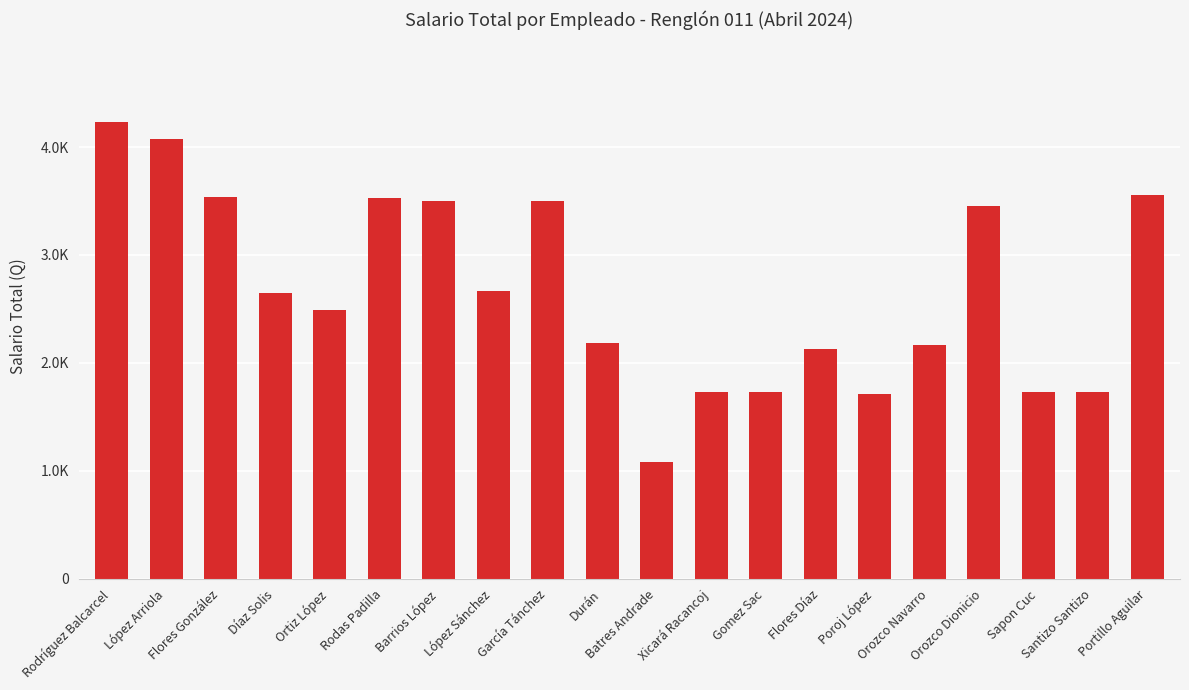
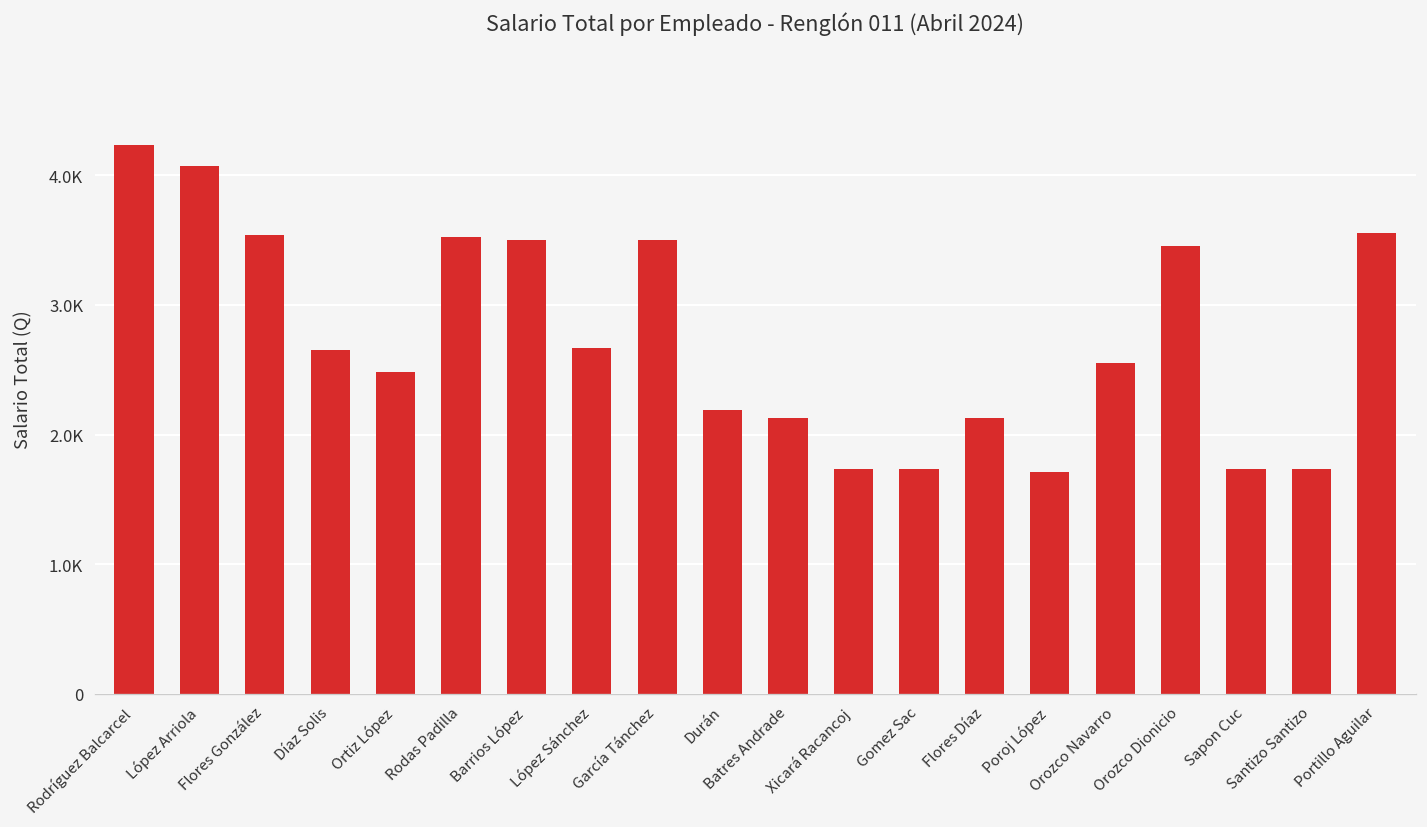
Batres Andrade: 1090 -> 2130
Orozco Navarro: 2170 -> 2550
